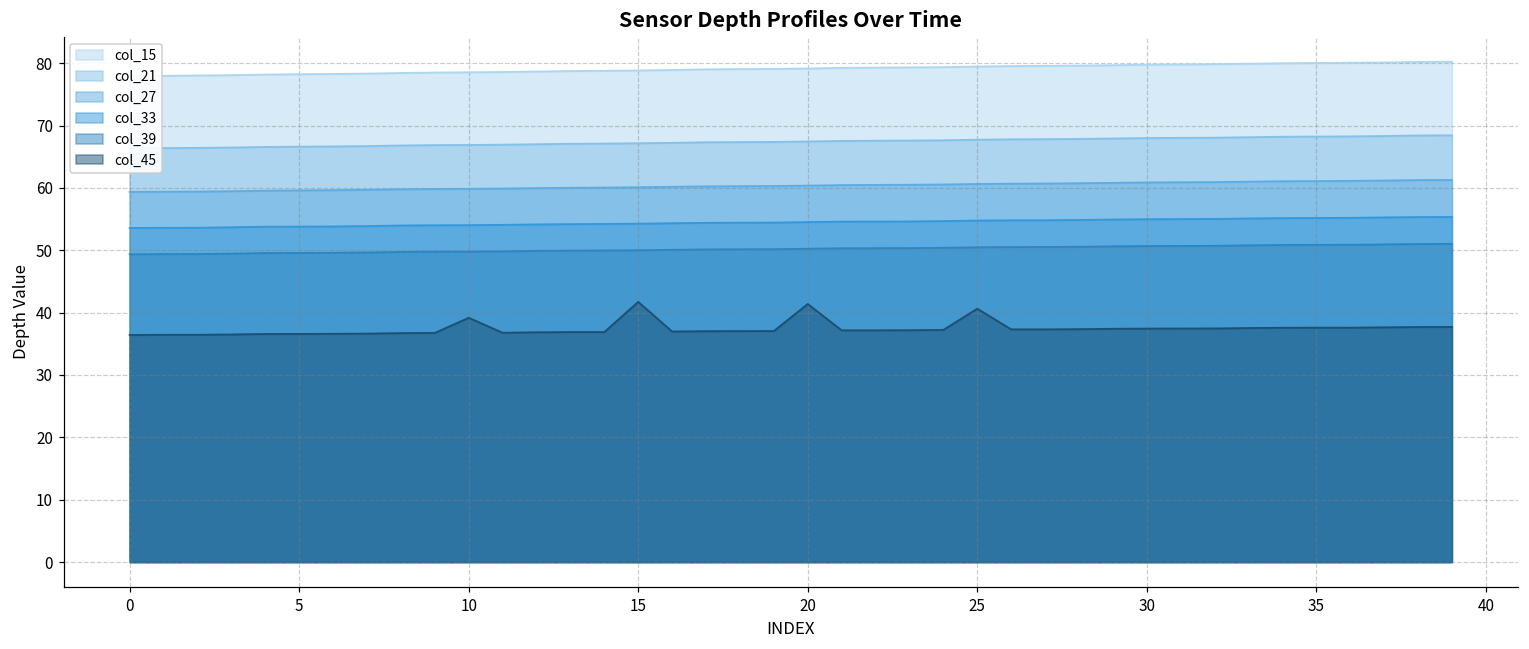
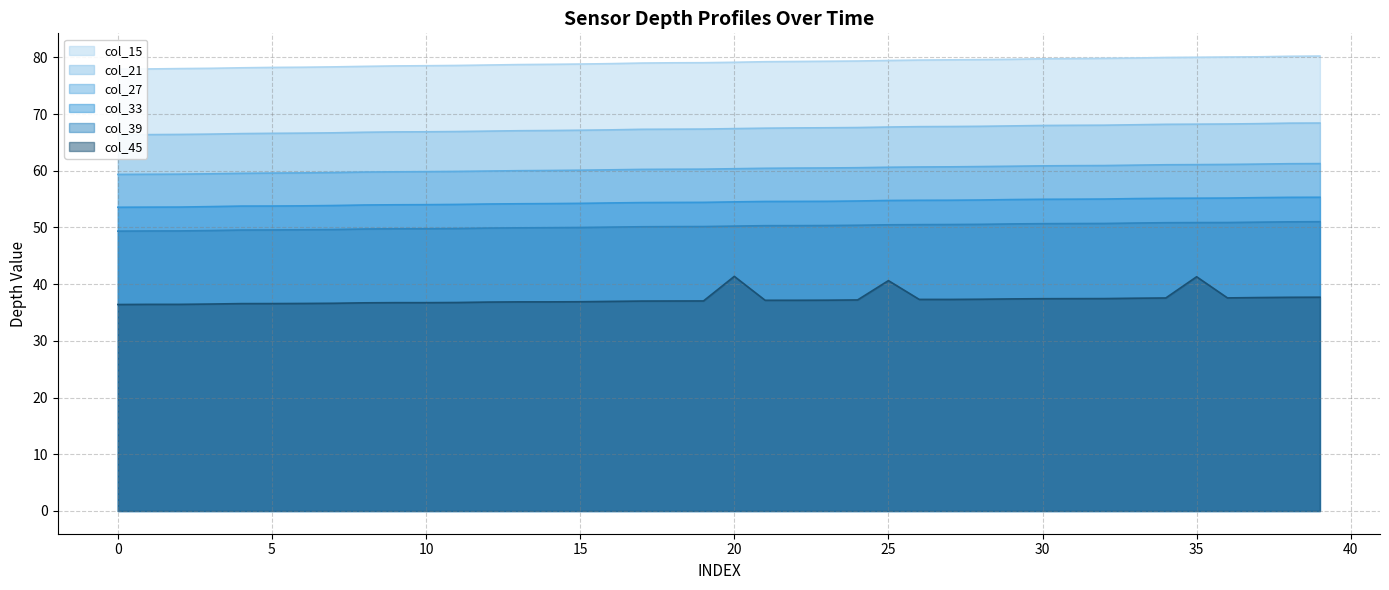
col_45, 10: 39 -> 37
col_45, 15: 42 -> 37
col_45, 35: 38 -> 41
